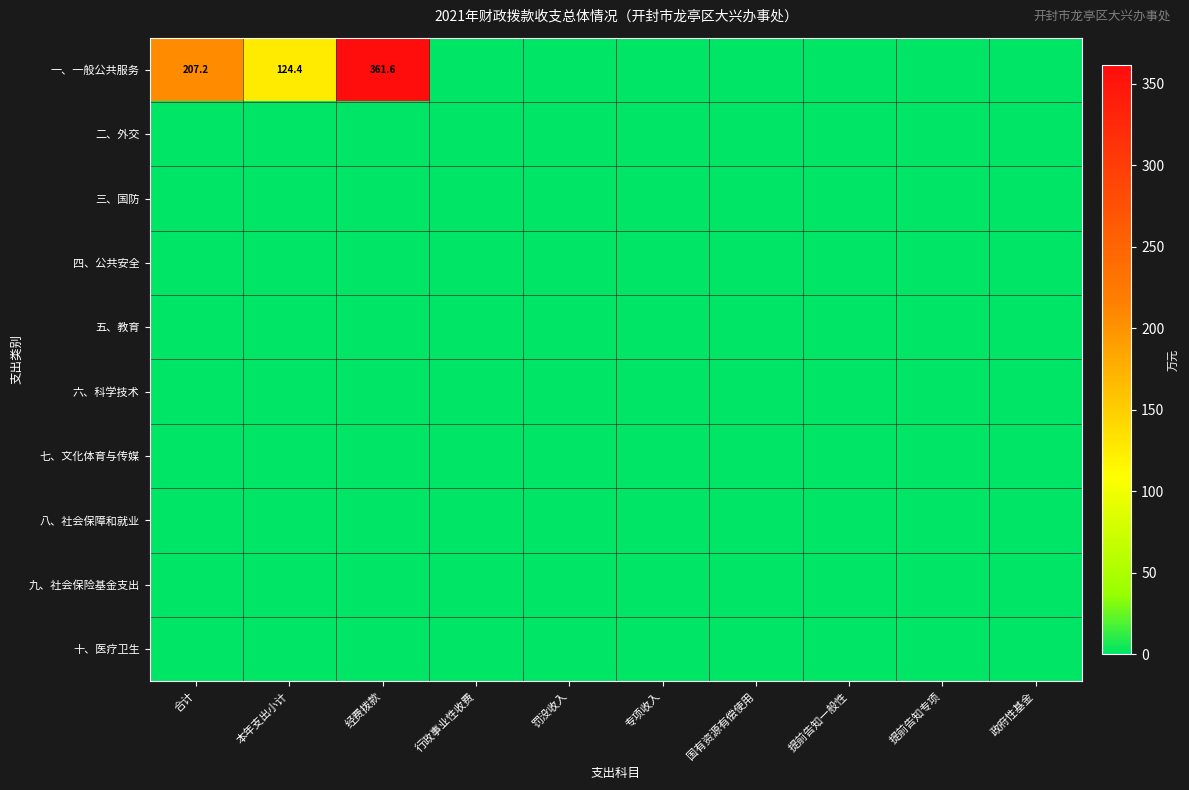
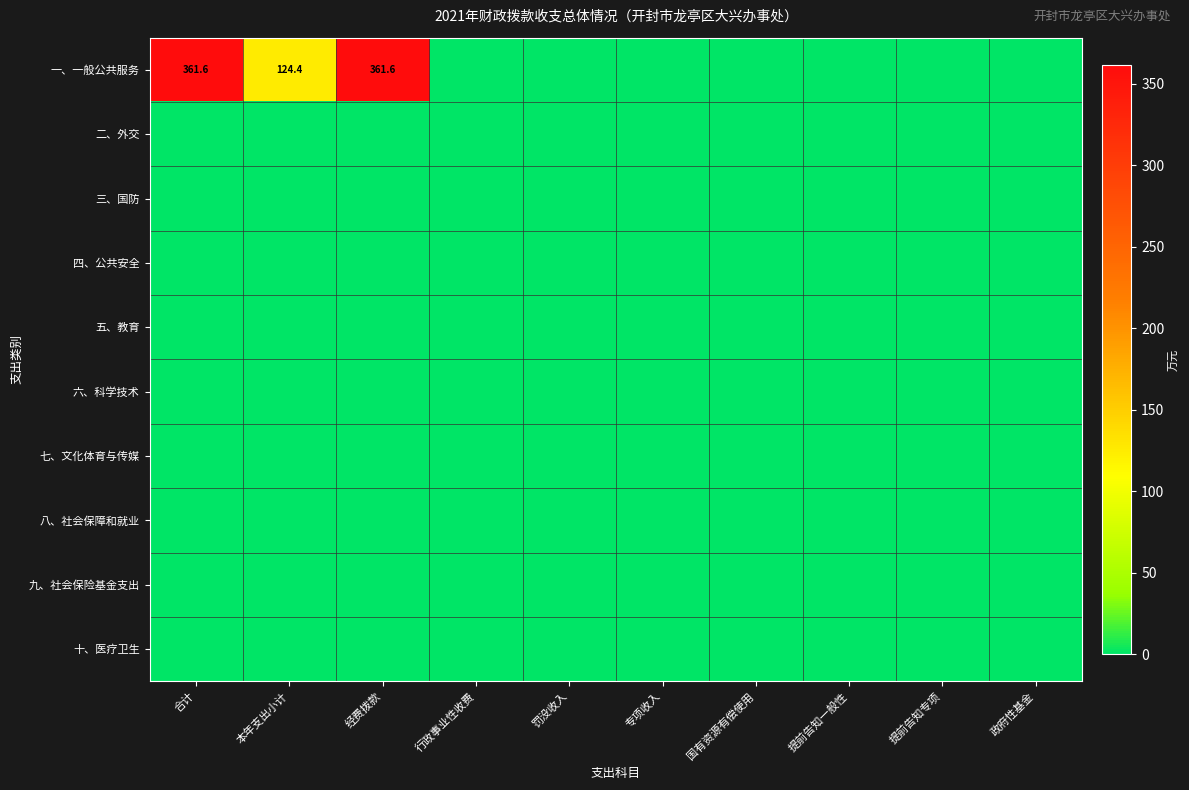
一、一般公共服务, 合计: 207.2 -> 361.6
